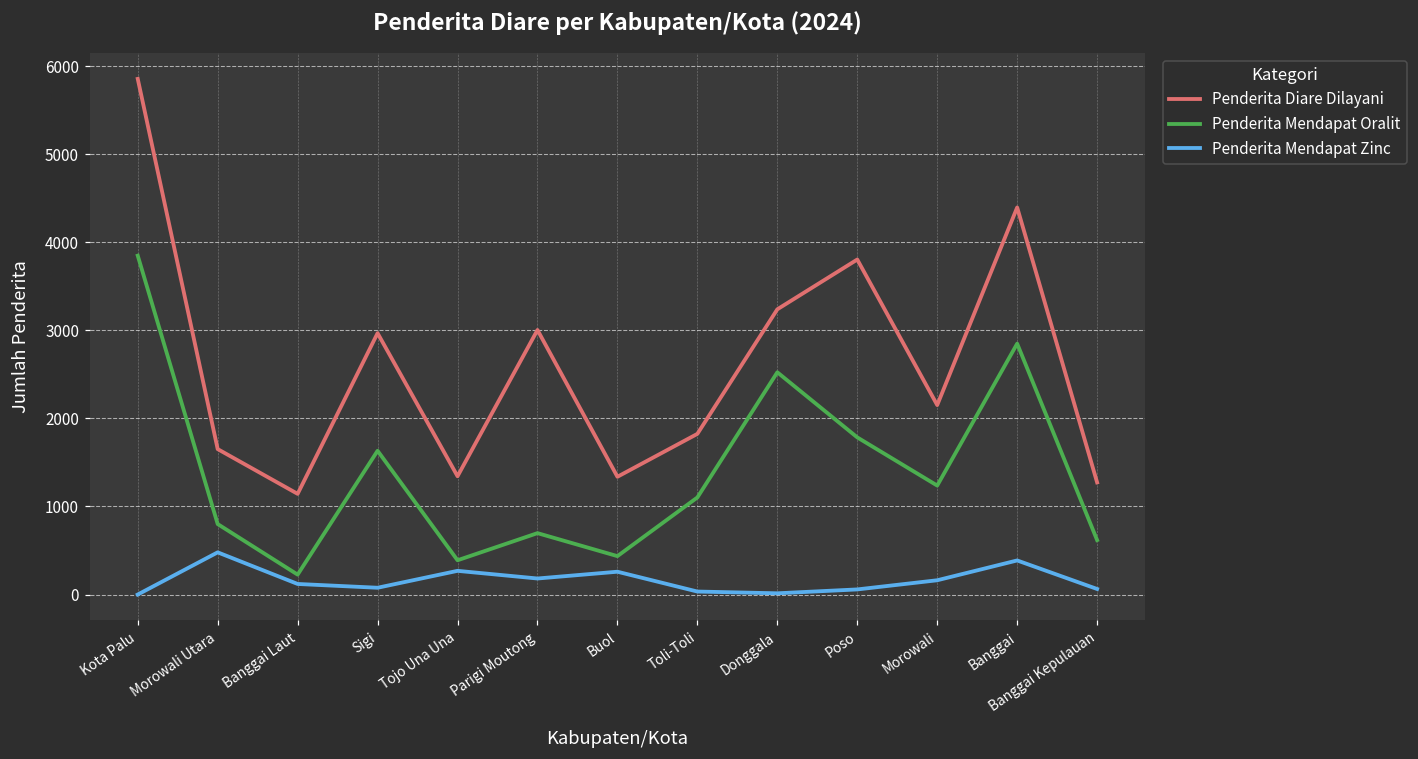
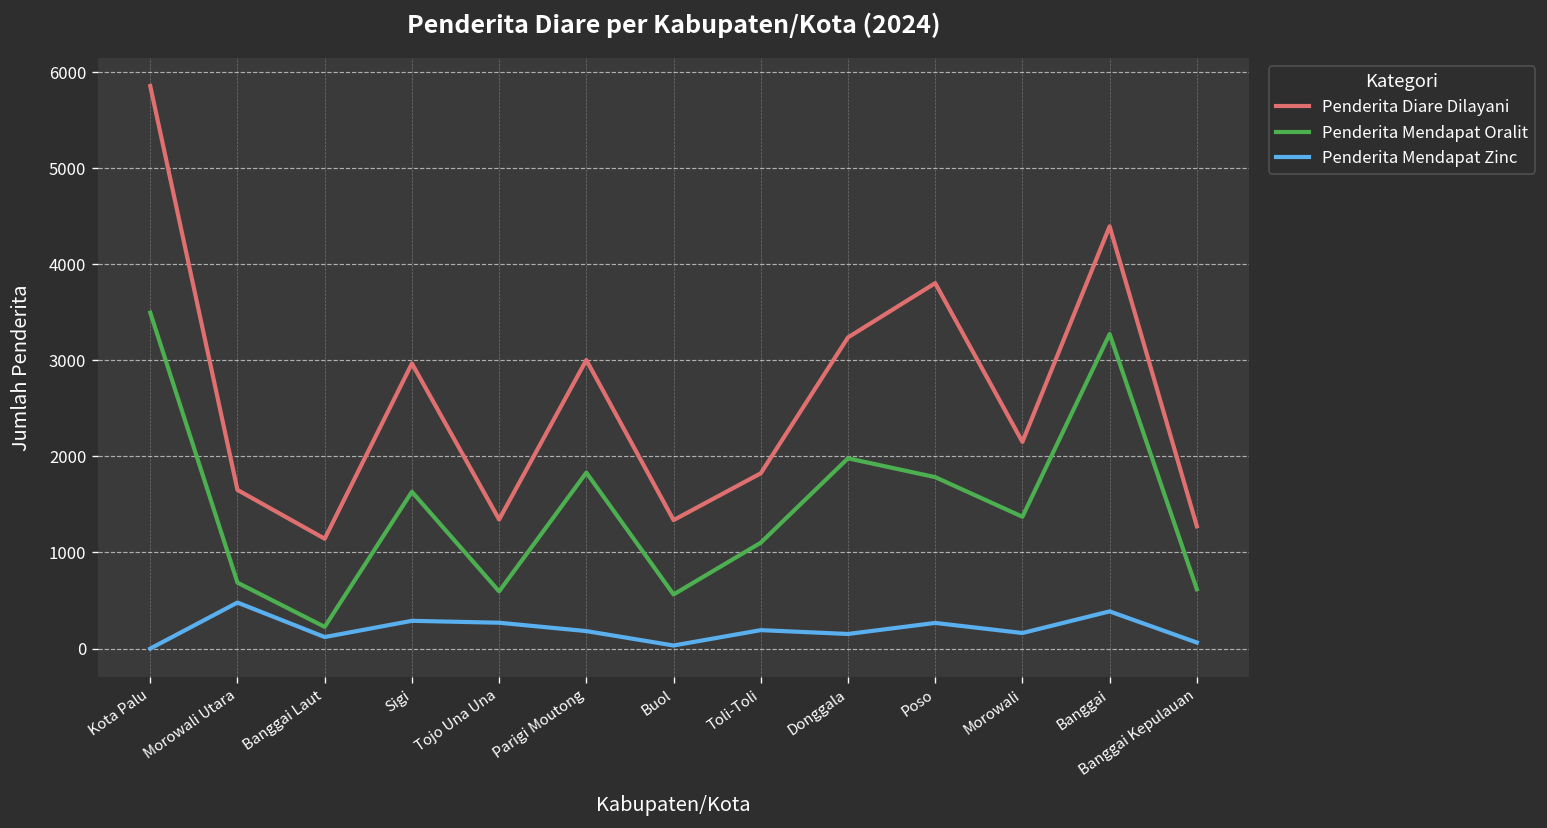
Penderita Mendapat Oralit, Kota Palu: 3800 -> 3500
Penderita Mendapat Oralit, Morowali Utara: 800 -> 700
Penderita Mendapat Zinc, Sigi: 100 -> 300
Penderita Mendapat Oralit, Tojo Una Una: 400 -> 600
Penderita Mendapat Oralit, Parigi Moutong: 700 -> 1800
Penderita Mendapat Oralit, Buol: 400 -> 600
Penderita Mendapat Zinc, Buol: 300 -> 0
Penderita Mendapat Zinc, Toli-Toli: 0 -> 200
Penderita Mendapat Oralit, Donggala: 2500 -> 2000
Penderita Mendapat Zinc, Donggala: 0 -> 200
Penderita Mendapat Zinc, Poso: 100 -> 300
Penderita Mendapat Oralit, Morowali: 1200 -> 1400
Penderita Mendapat Oralit, Banggai: 2800 -> 3300
